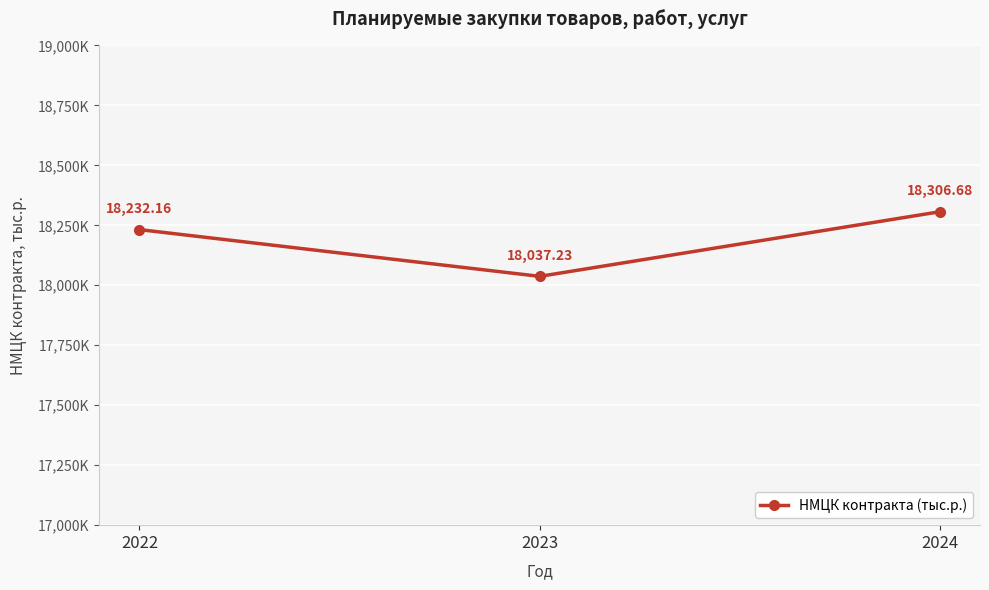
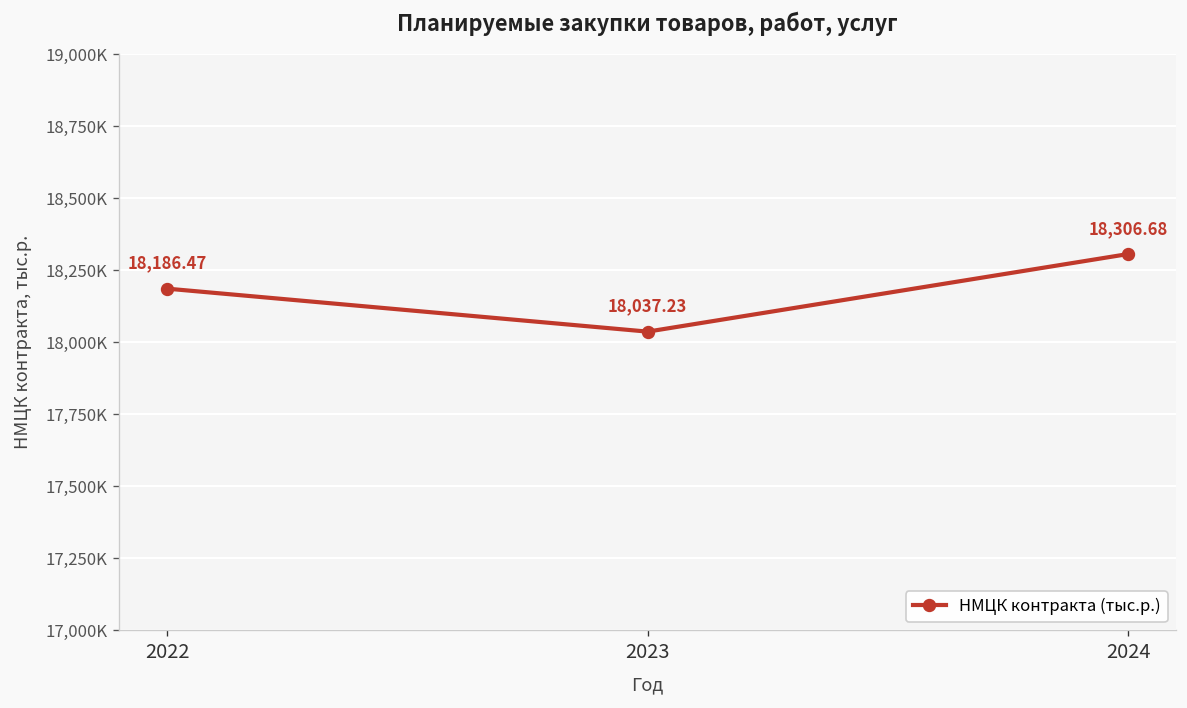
2022: 18,232.16 -> 18,186.47
